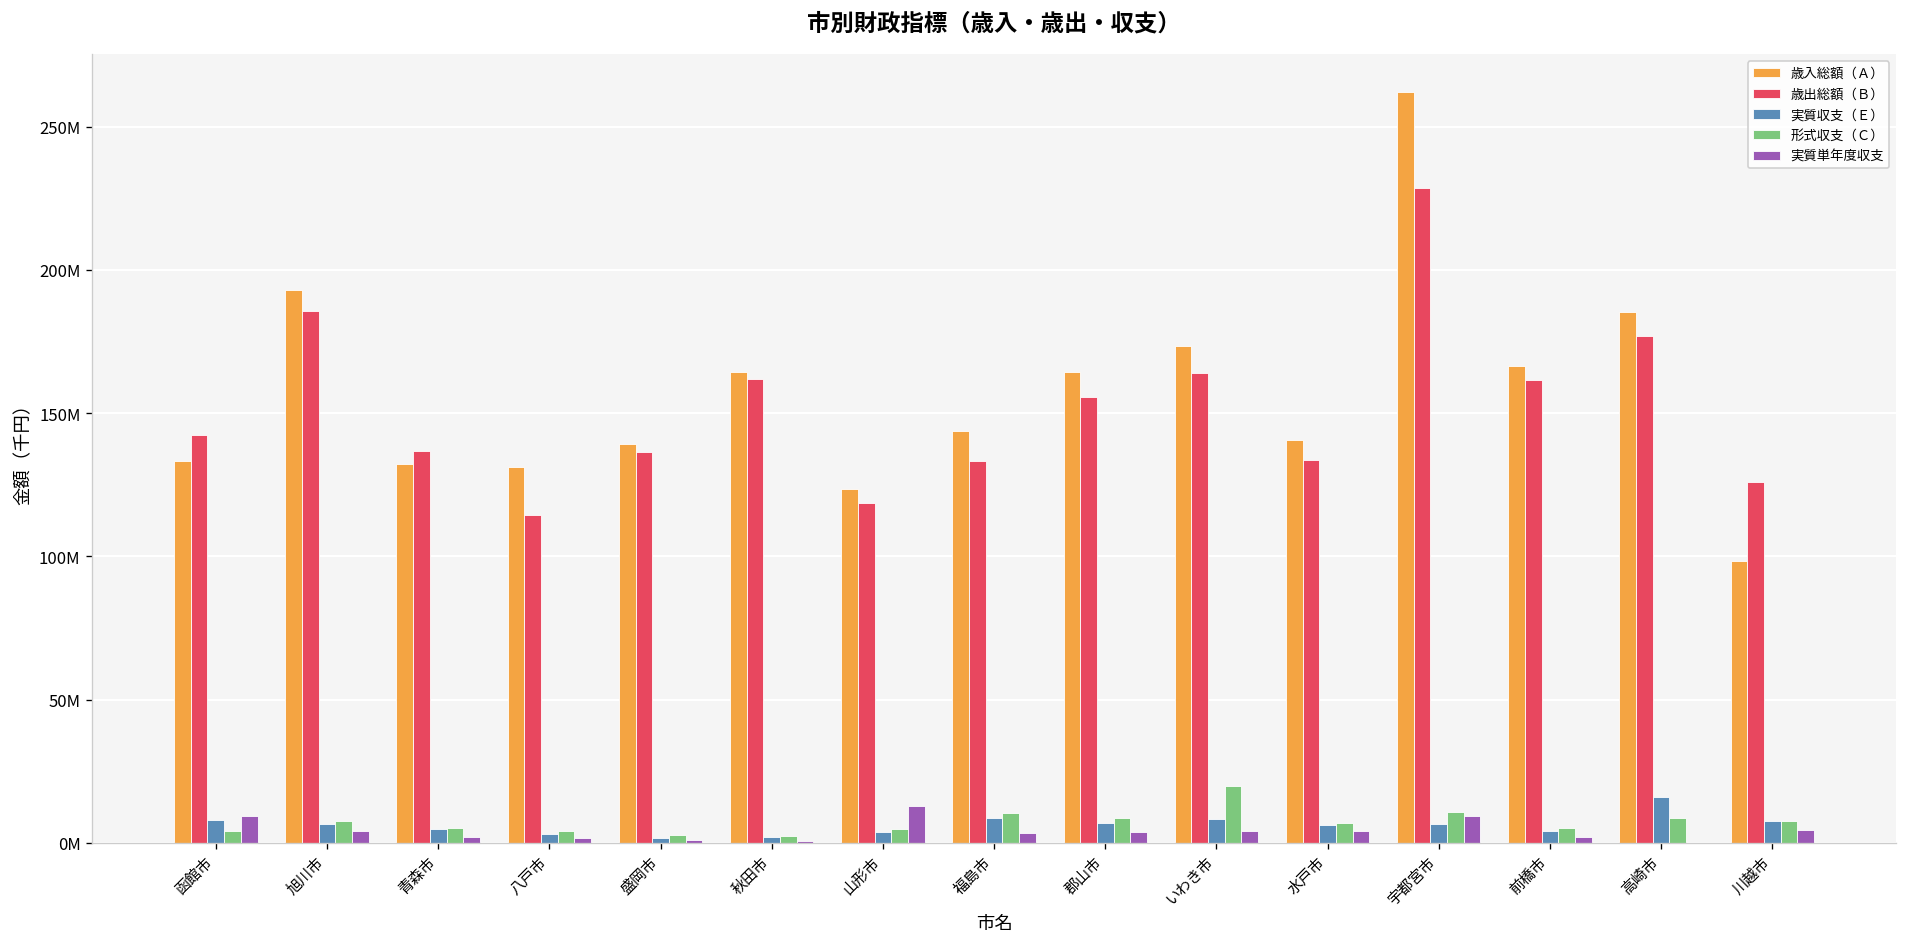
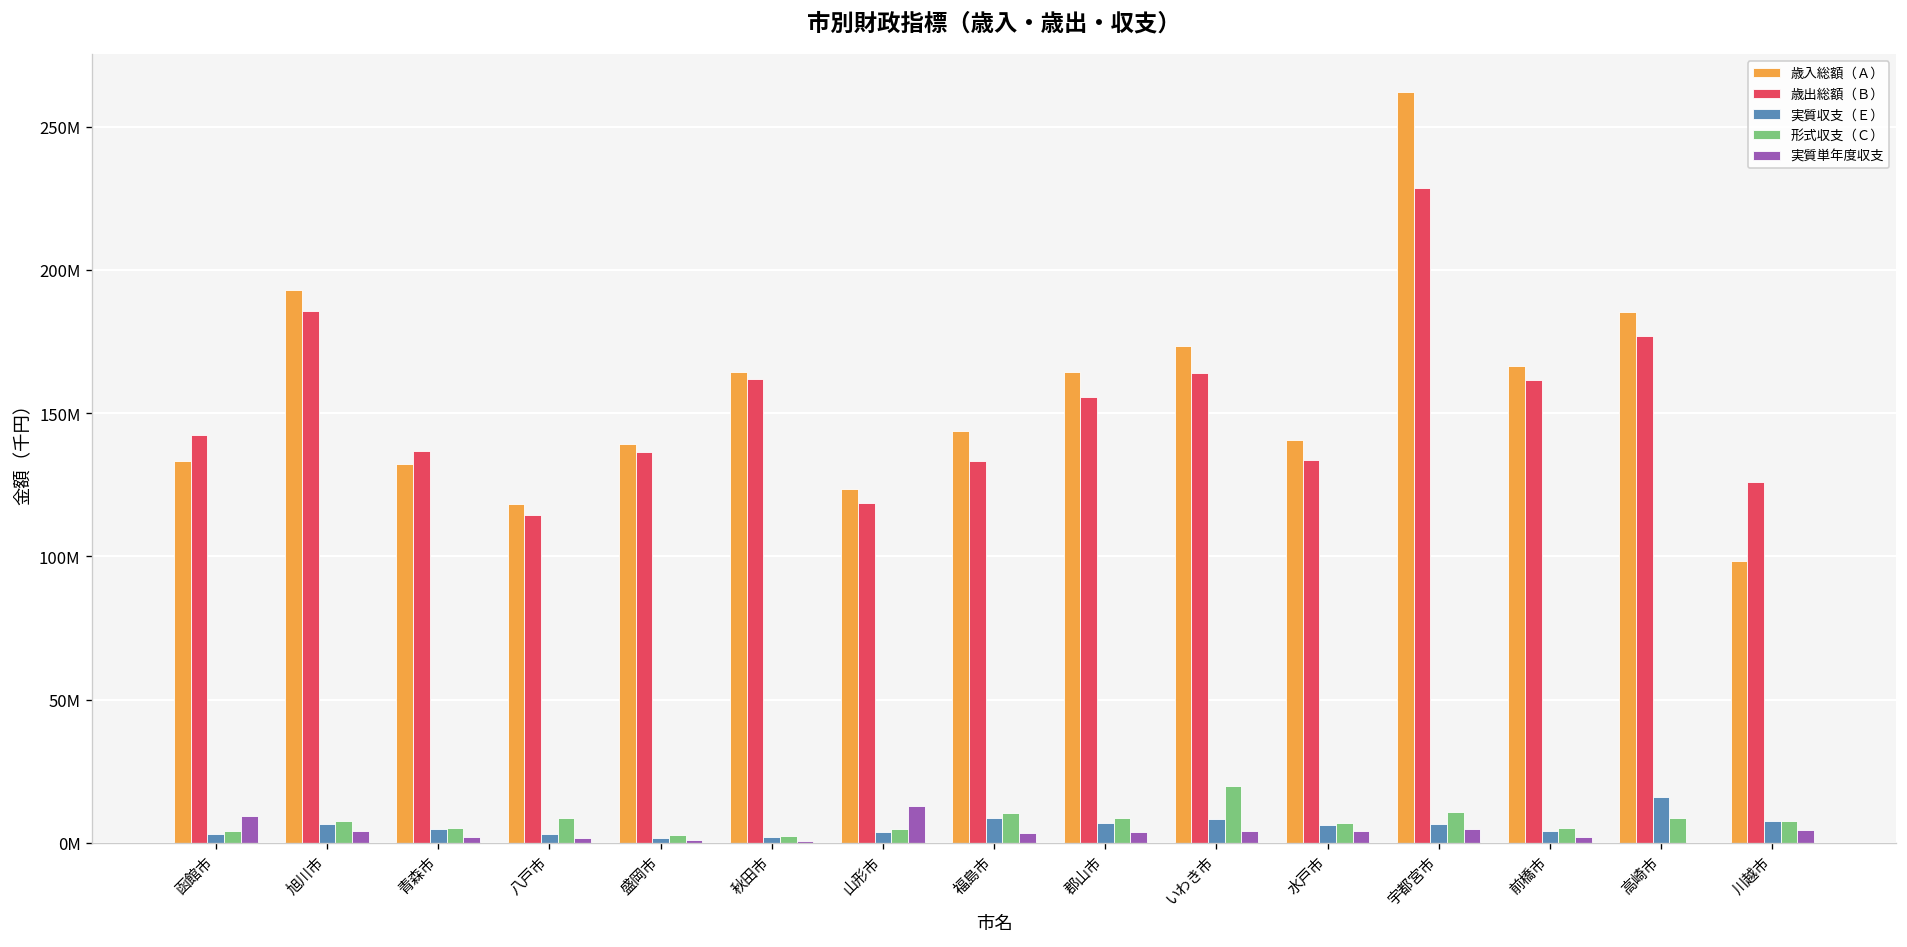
実質収支（Ｅ）, 函館市: 8000000 -> 3000000
歳入総額（Ａ）, 八戸市: 131000000 -> 118000000
形式収支（Ｃ）, 八戸市: 4000000 -> 9000000
実質単年度収支, 宇都宮市: 9000000 -> 5000000
